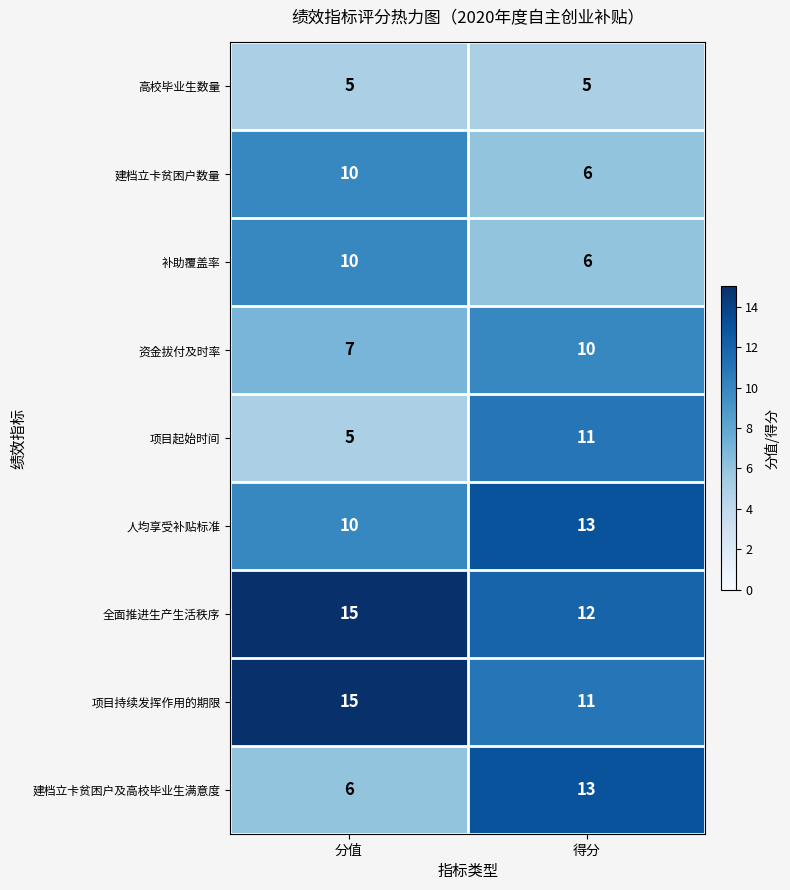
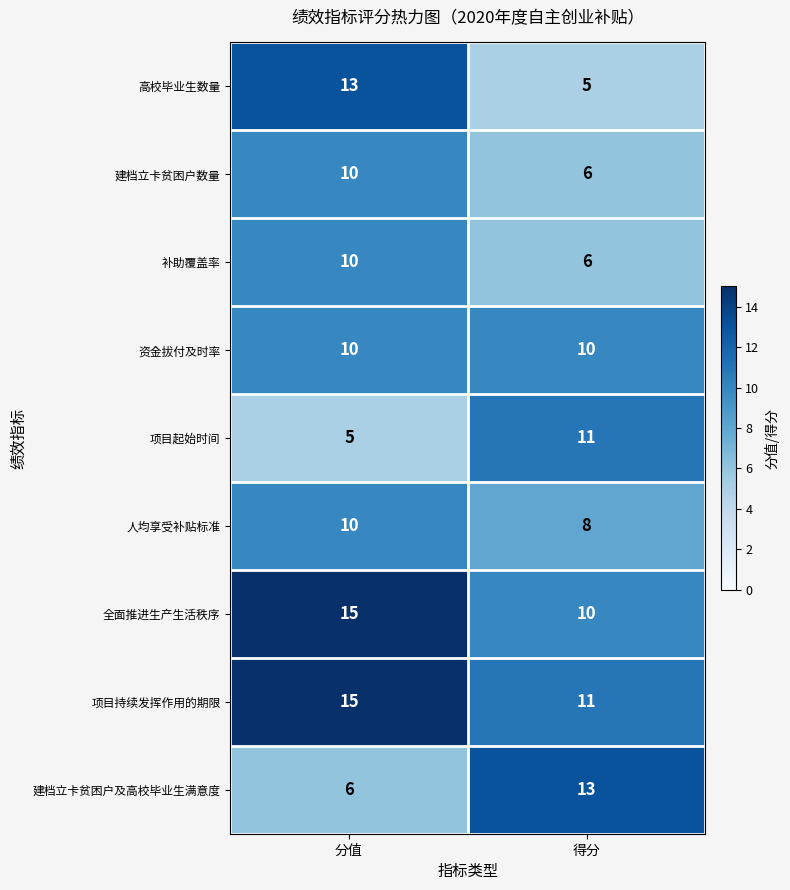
高校毕业生数量, 分值: 5 -> 13
资金拔付及时率, 分值: 7 -> 10
人均享受补贴标准, 得分: 13 -> 8
全面推进生产生活秩序, 得分: 12 -> 10
